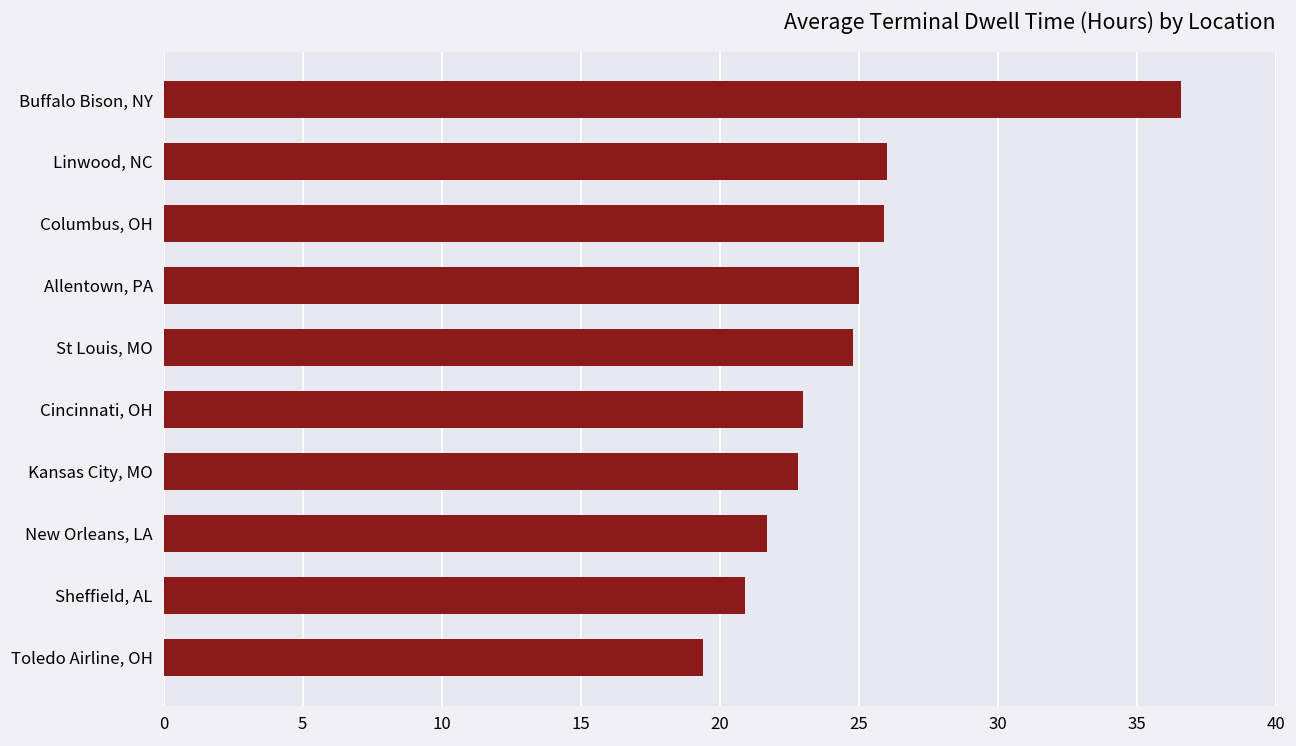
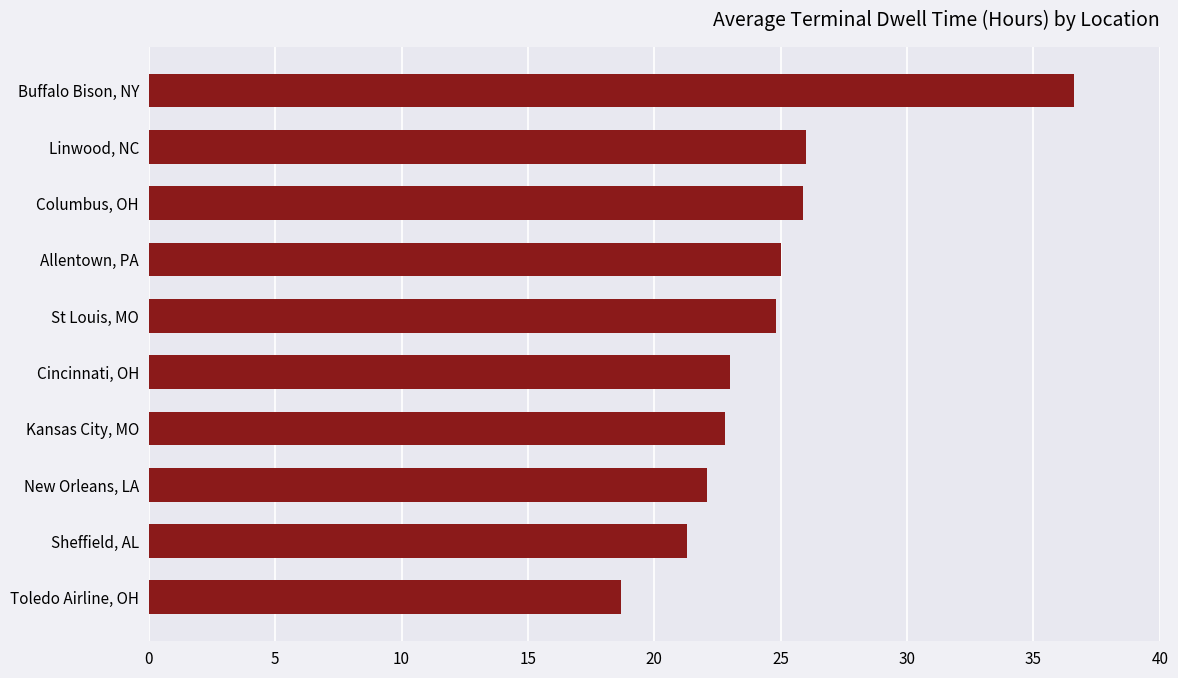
New Orleans, LA: 21.7 -> 22.1
Sheffield, AL: 20.9 -> 21.3
Toledo Airline, OH: 19.4 -> 18.7
